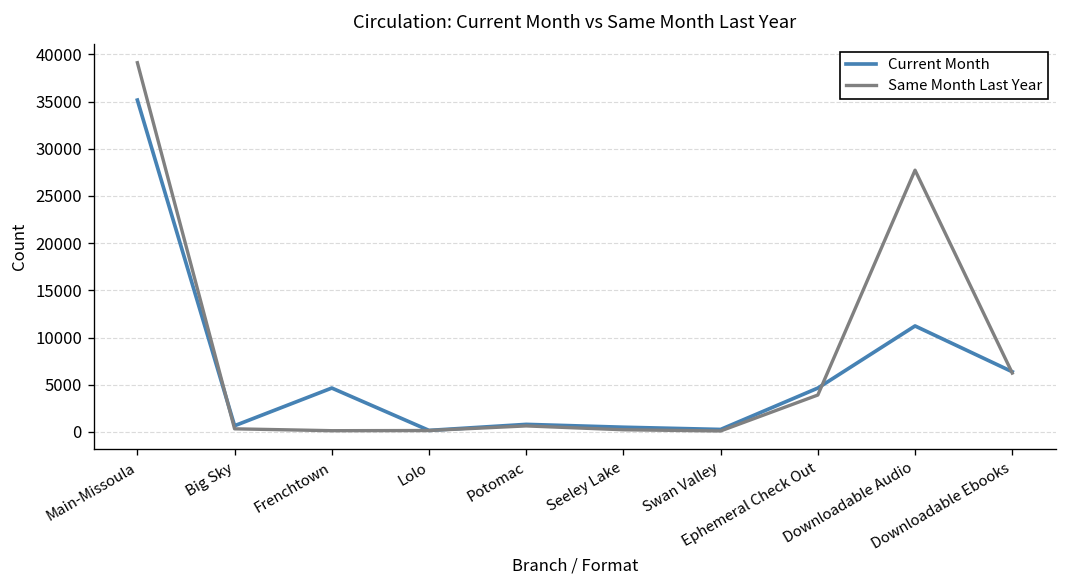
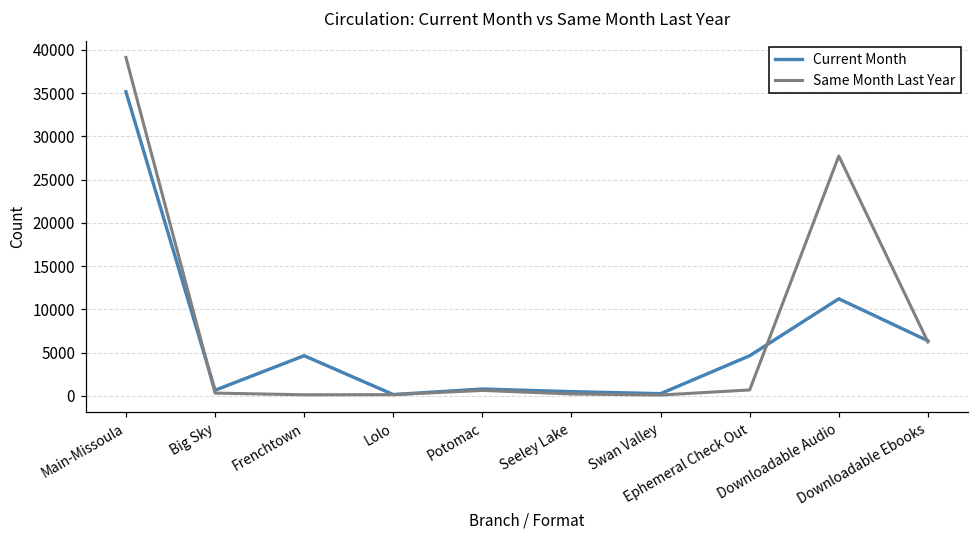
Same Month Last Year, Ephemeral Check Out: 4000 -> 1000
